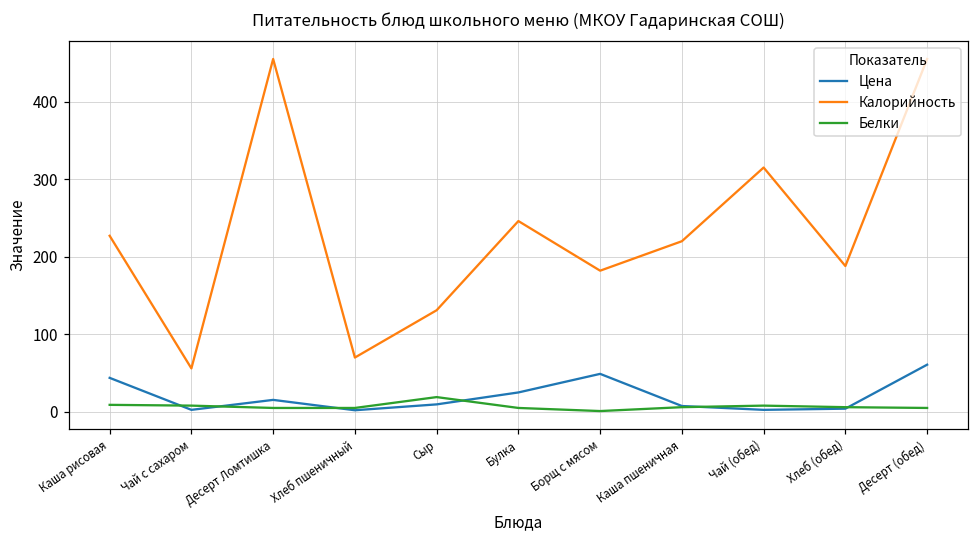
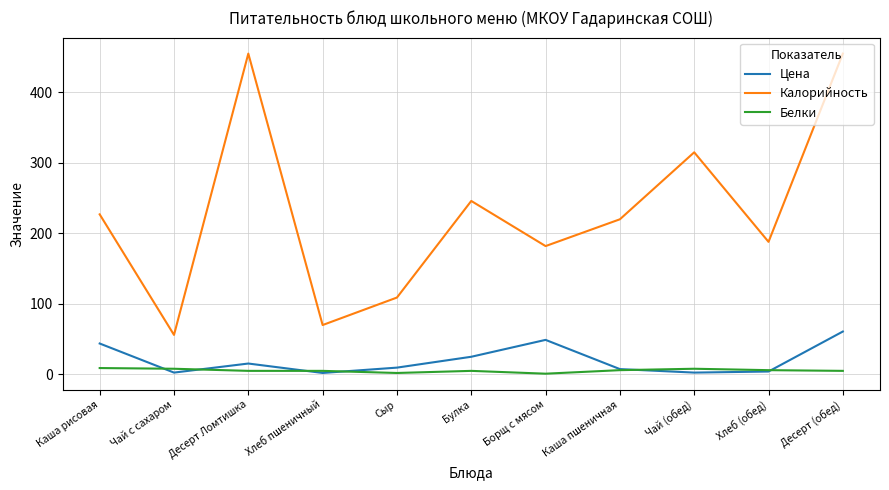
Калорийность, Сыр: 130 -> 110
Белки, Сыр: 20 -> 0
